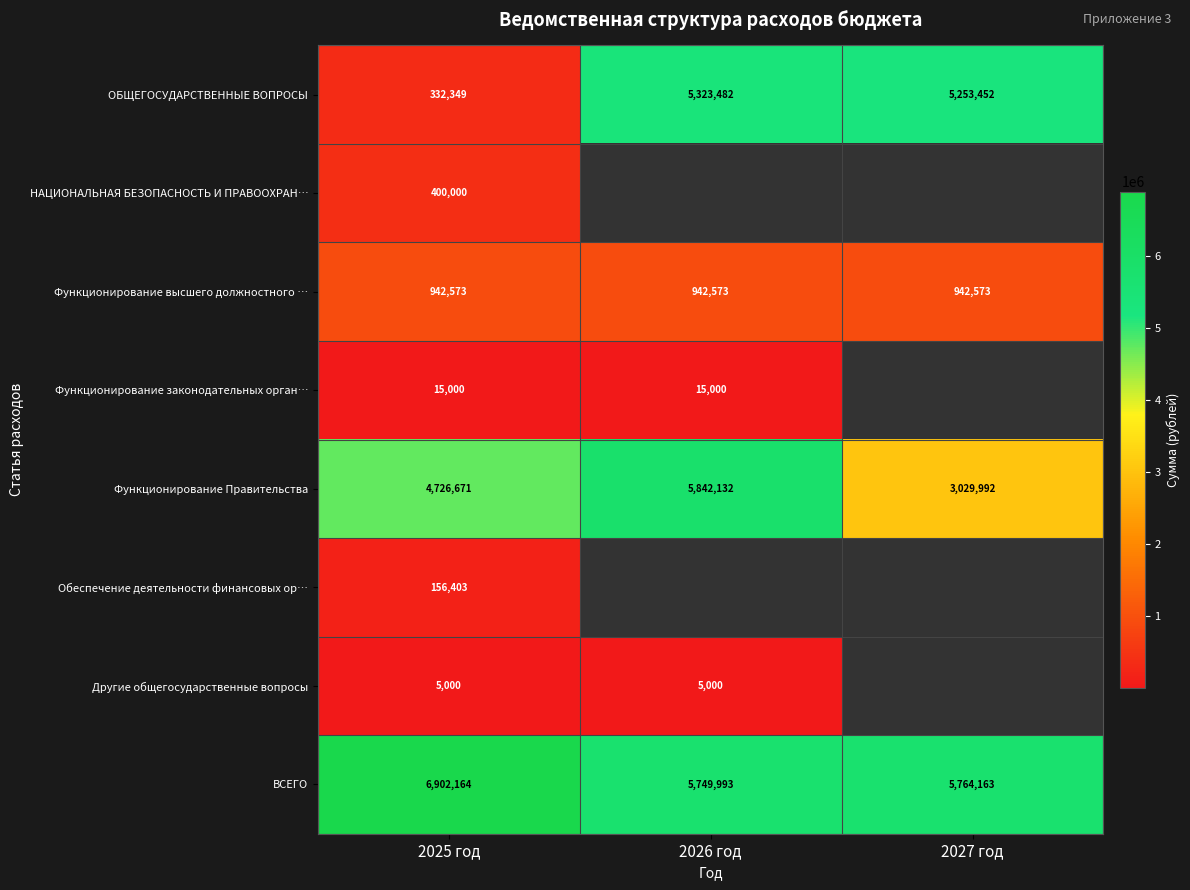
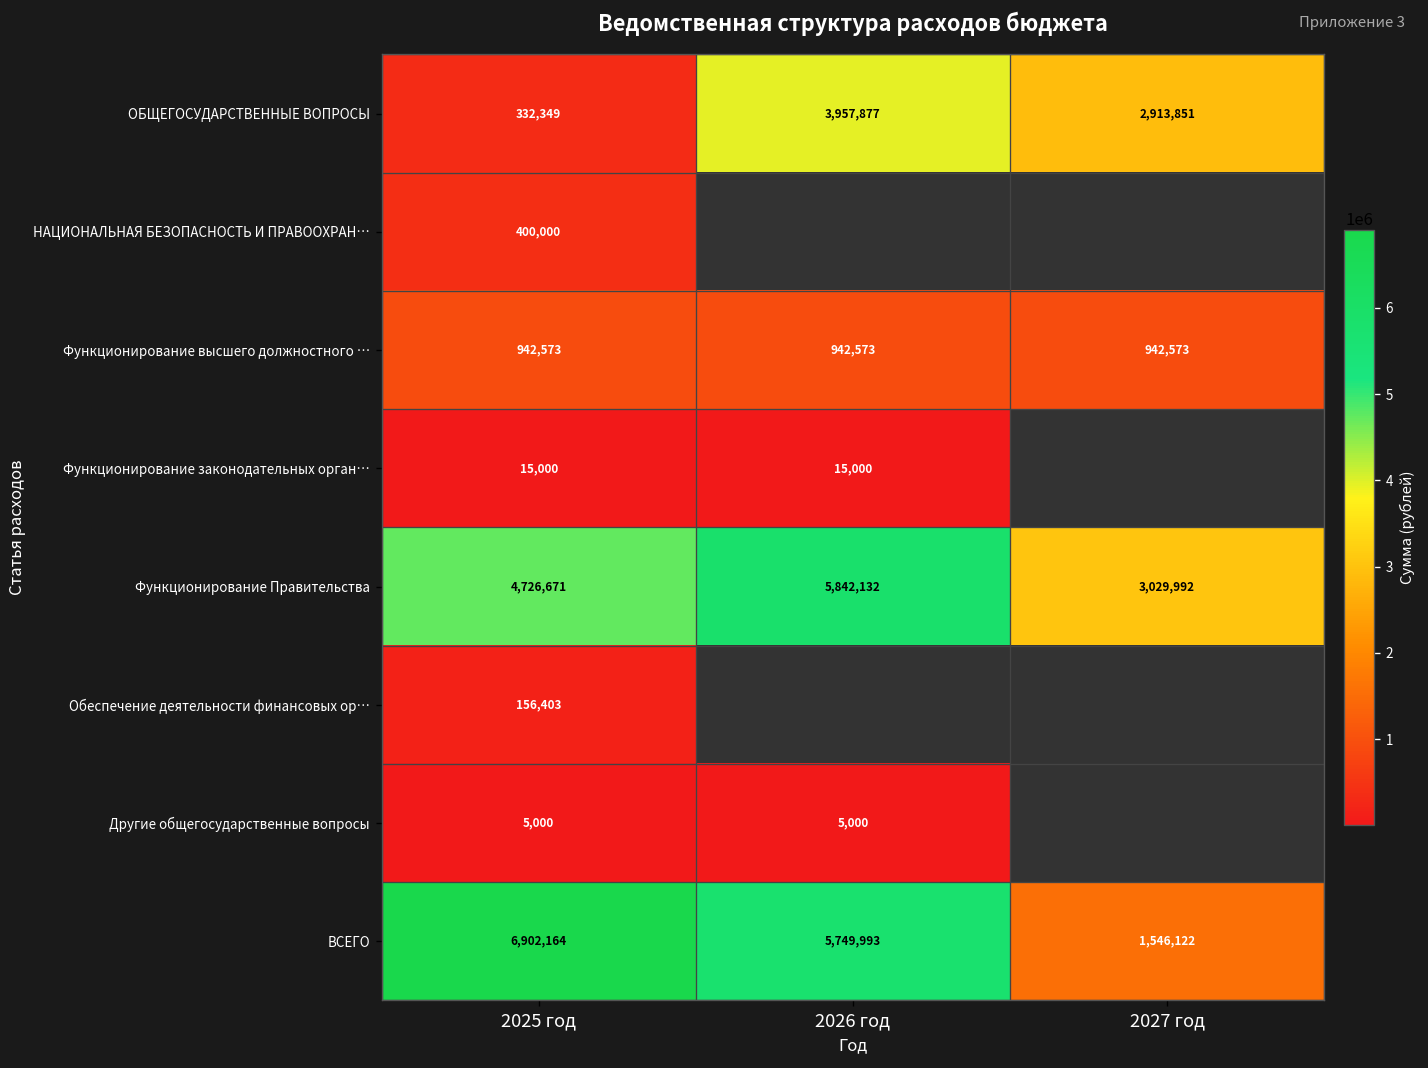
ОБЩЕГОСУДАРСТВЕННЫЕ ВОПРОСЫ, 2026 год: 5,323,482 -> 3,957,877
ОБЩЕГОСУДАРСТВЕННЫЕ ВОПРОСЫ, 2027 год: 5,253,452 -> 2,913,851
ВСЕГО, 2027 год: 5,764,163 -> 1,546,122
